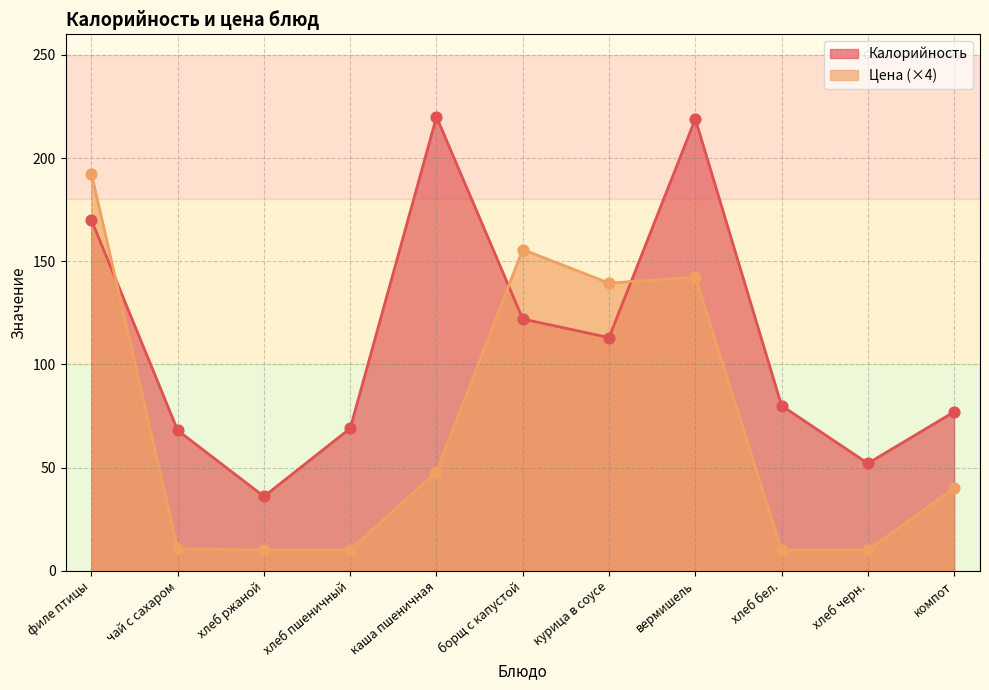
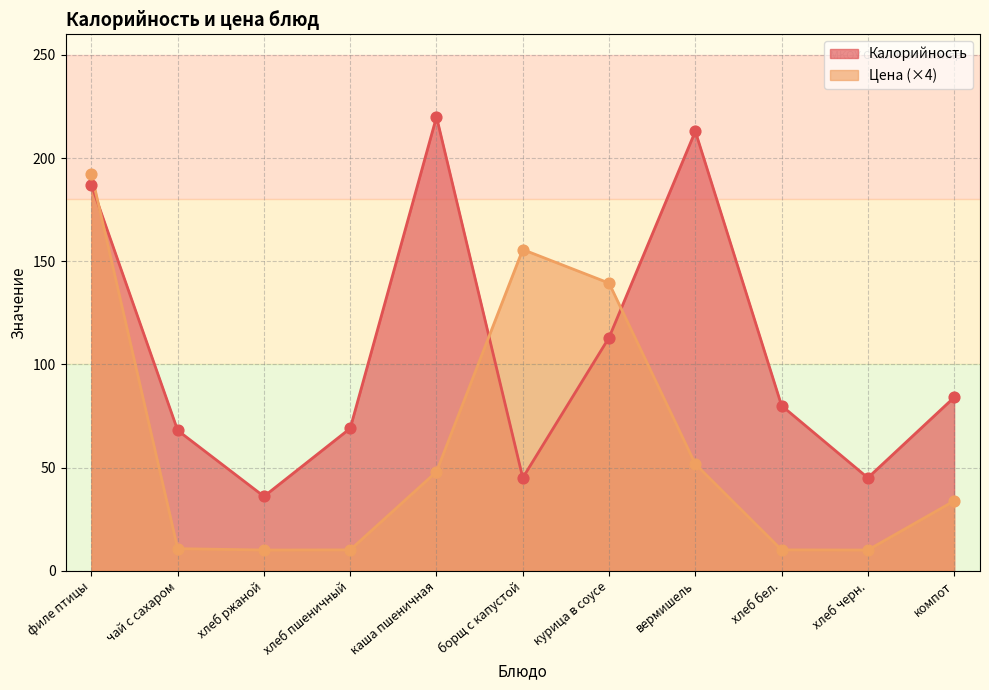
Калорийность, филе птицы: 170 -> 187
Калорийность, борщ с капустой: 122 -> 45
Калорийность, вермишель: 219 -> 213
Цена (×4), вермишель: 142 -> 52
Калорийность, хлеб черн.: 52 -> 45
Калорийность, компот: 77 -> 84
Цена (×4), компот: 40 -> 34
